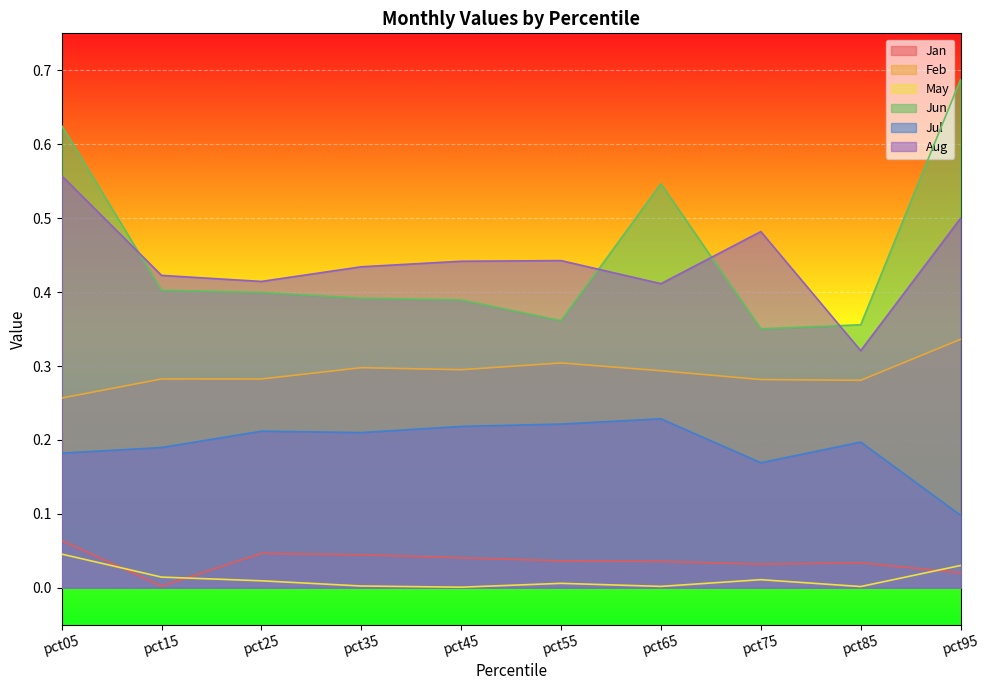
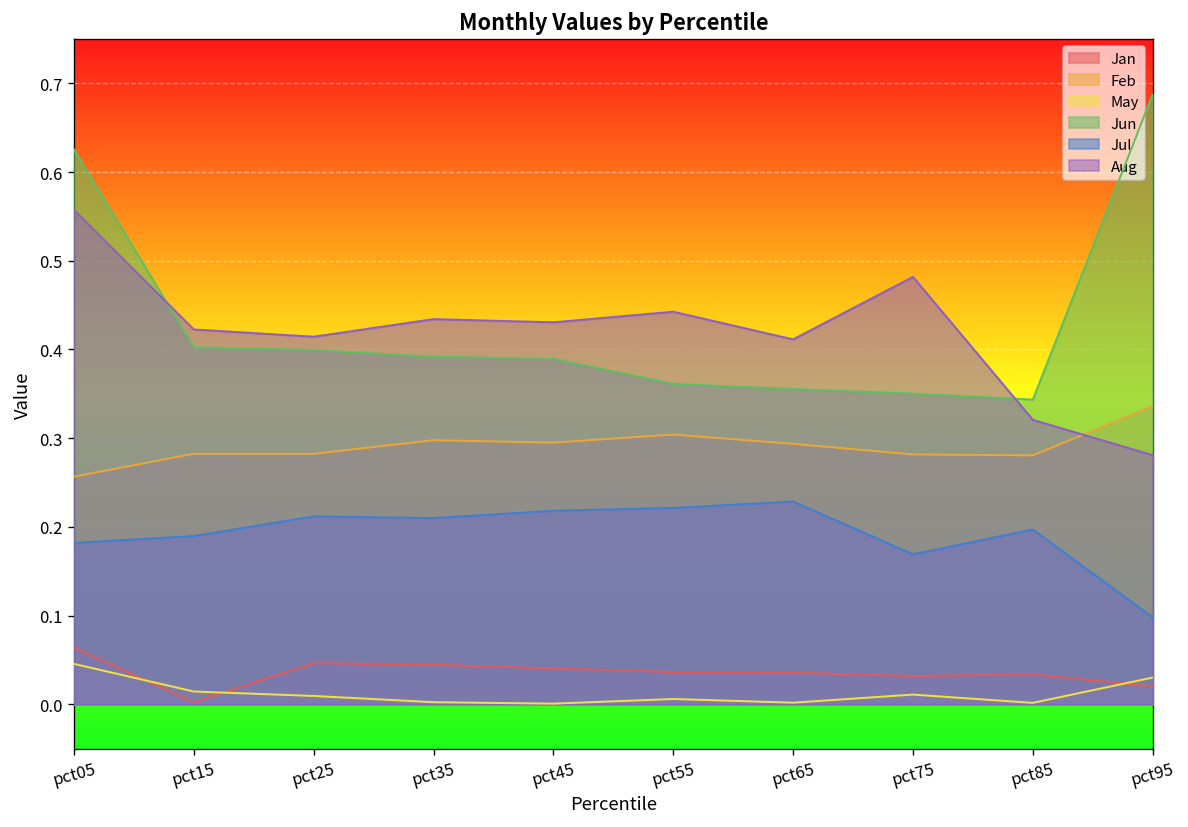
Aug, pct45: 0.44 -> 0.43
Jun, pct65: 0.55 -> 0.36
Jun, pct85: 0.36 -> 0.34
Aug, pct95: 0.50 -> 0.28
